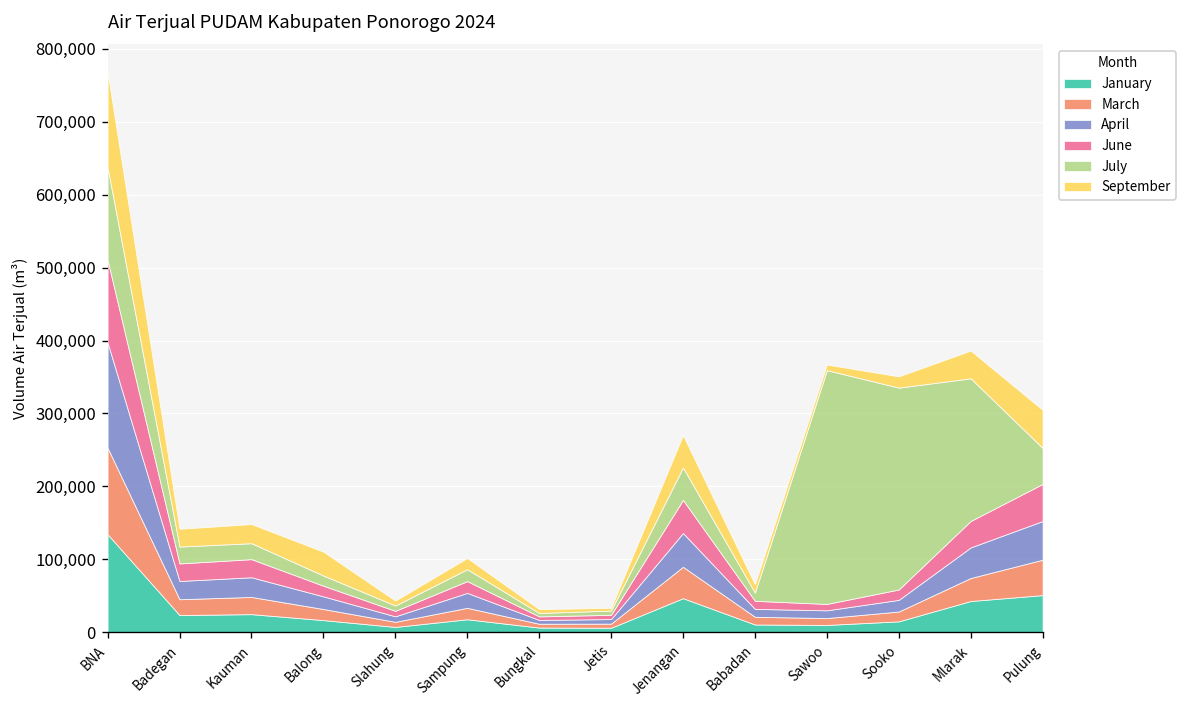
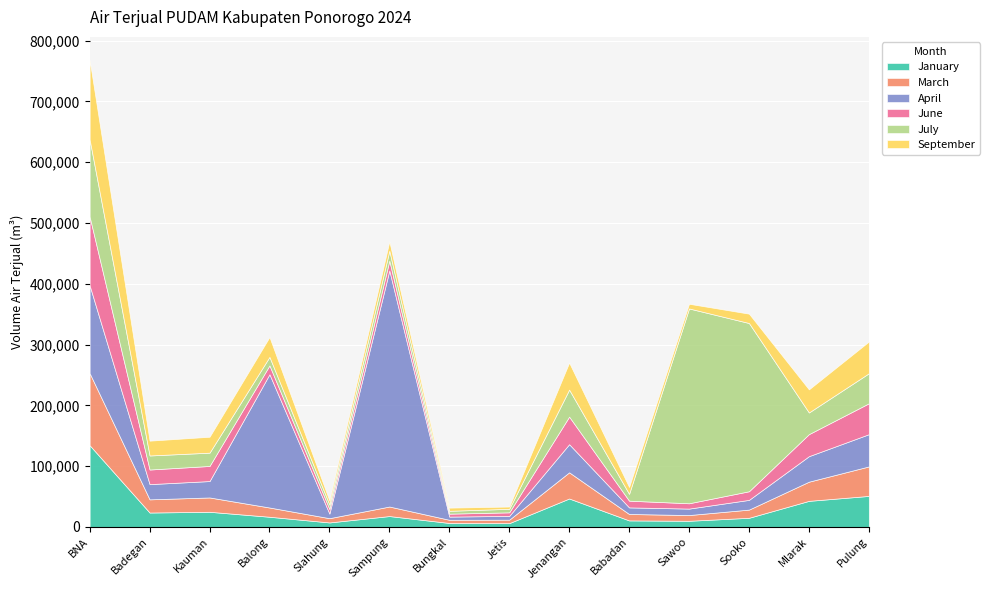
April, Balong: 20,000 -> 220,000
April, Sampung: 20,000 -> 390,000
July, Mlarak: 200,000 -> 40,000
